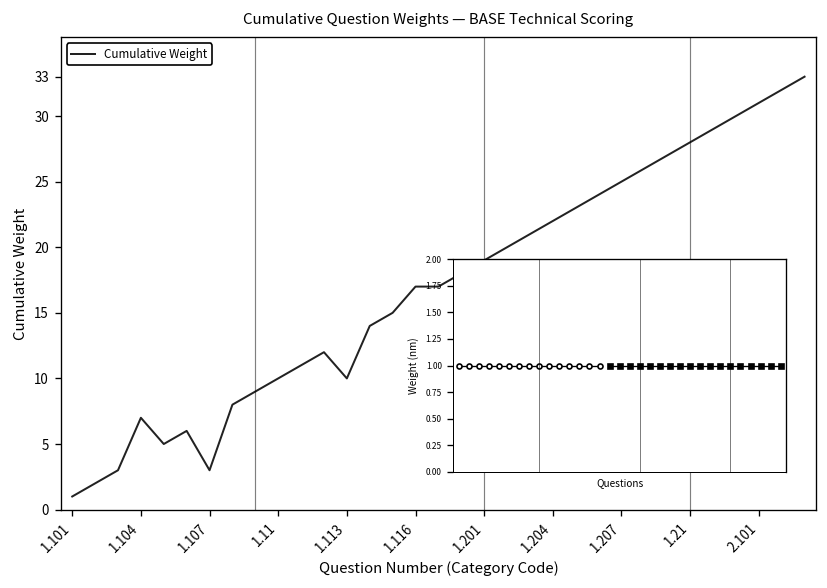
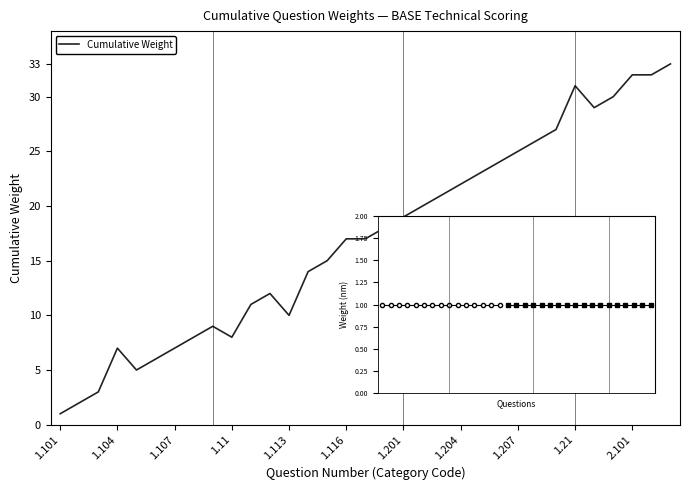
1.107: 3 -> 7
1.11: 10 -> 8
1.21: 28 -> 31
2.101: 31 -> 32
